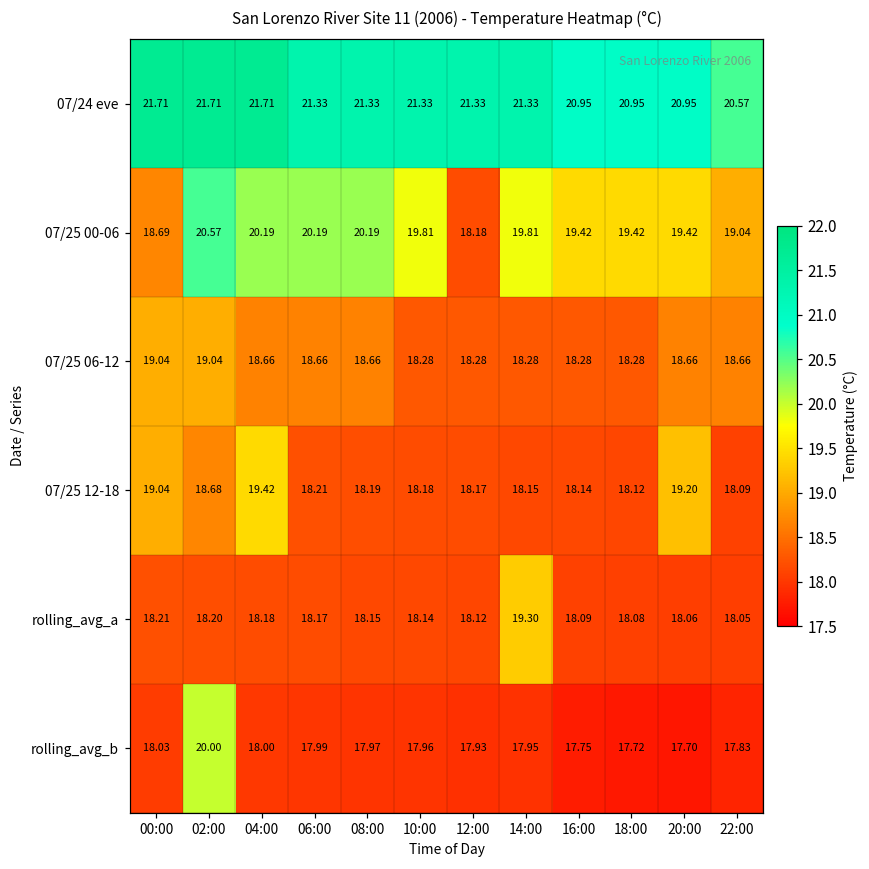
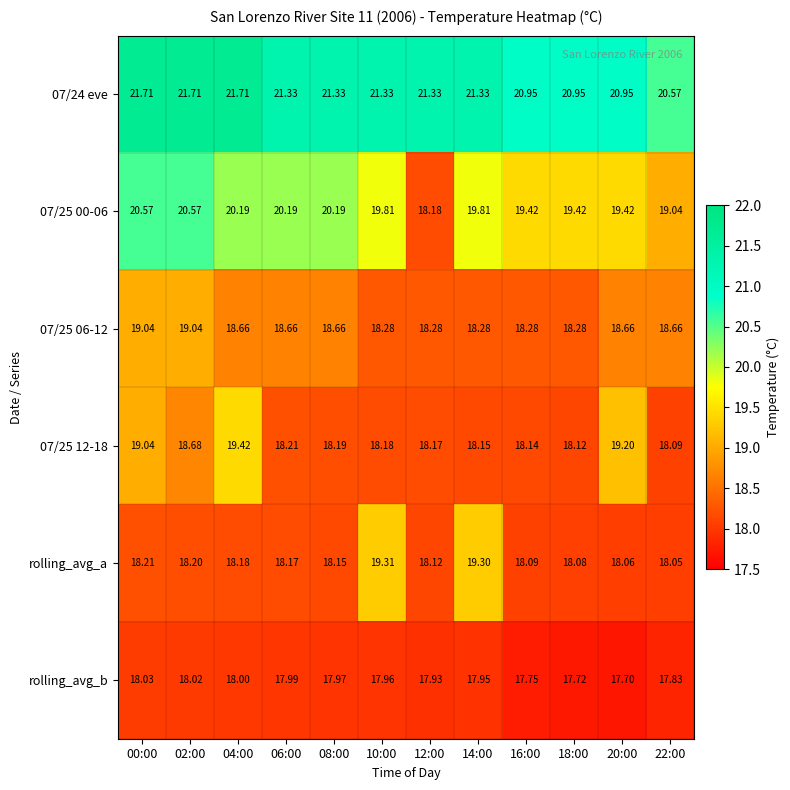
07/25 00-06, 00:00: 18.69 -> 20.57
rolling_avg_a, 10:00: 18.14 -> 19.31
rolling_avg_b, 02:00: 20.00 -> 18.02
